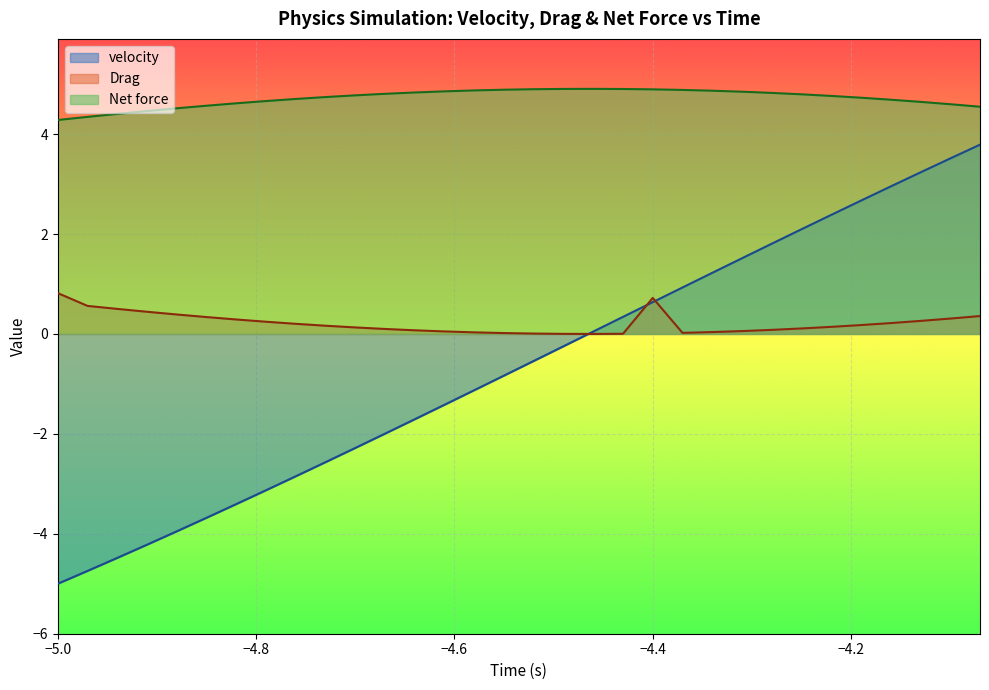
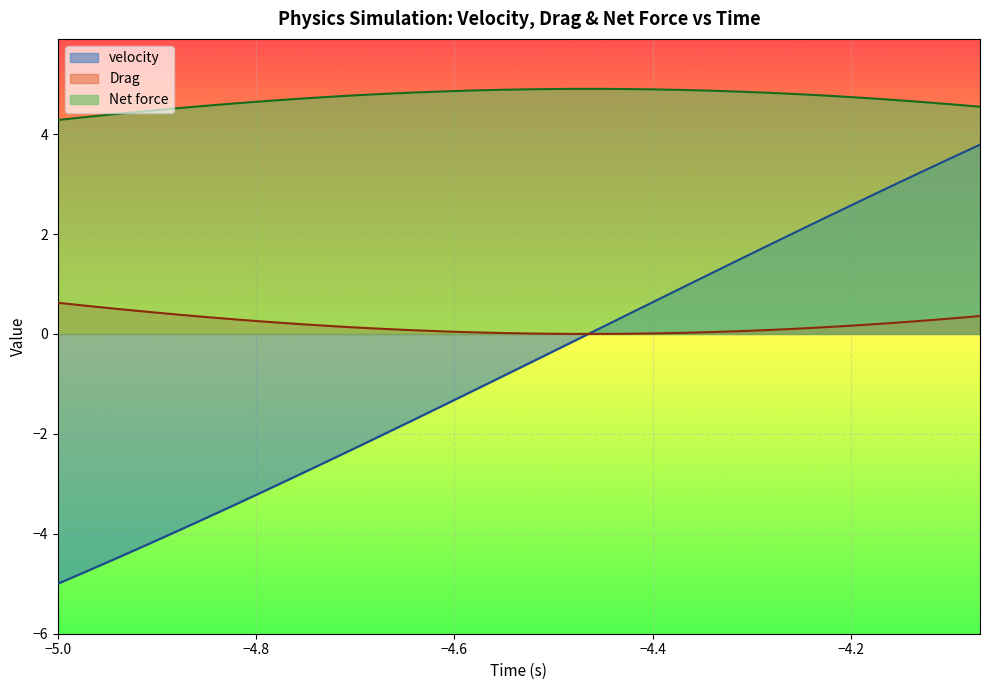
Drag, −5.0: 0.8 -> 0.6
Drag, −4.4: 0.7 -> 0.0
